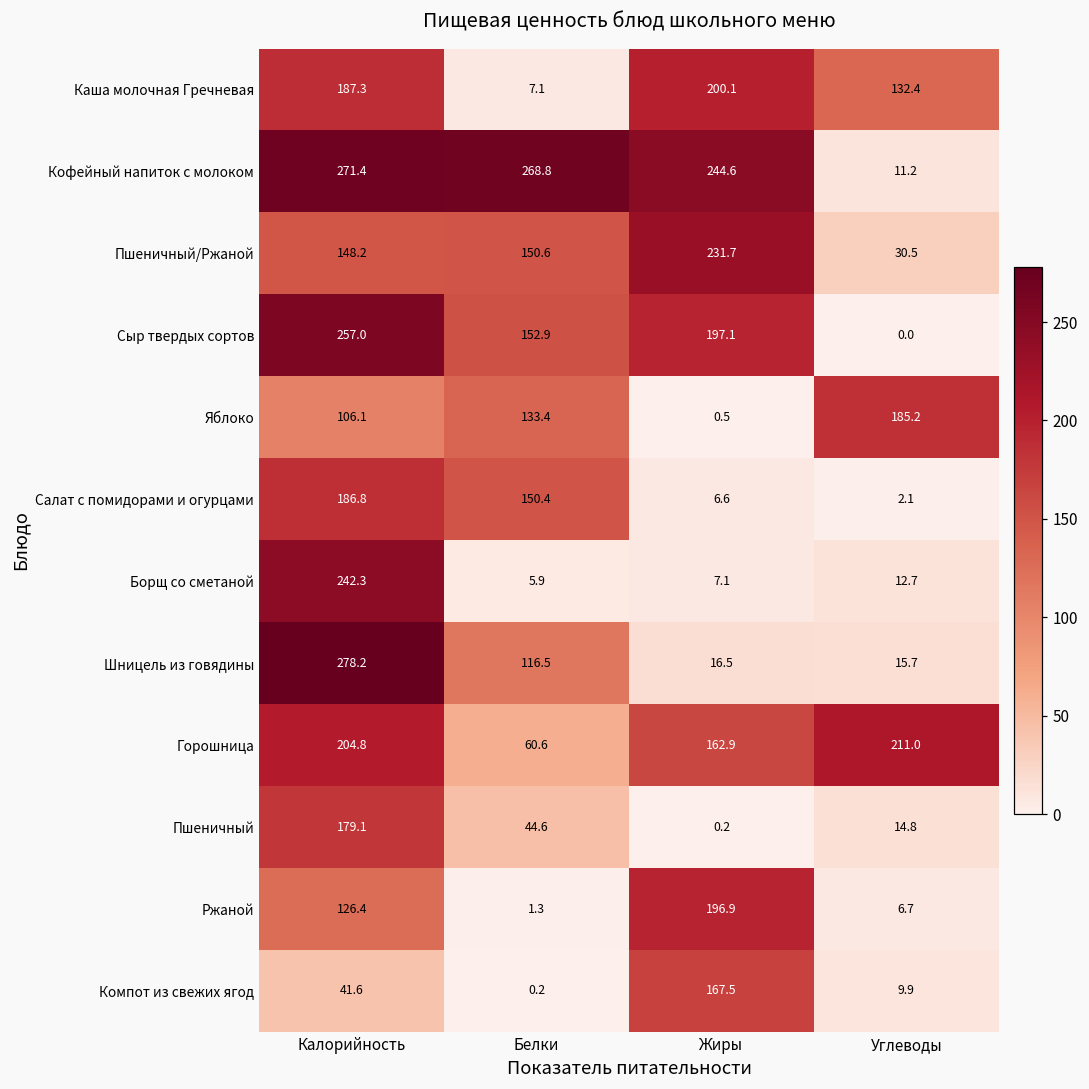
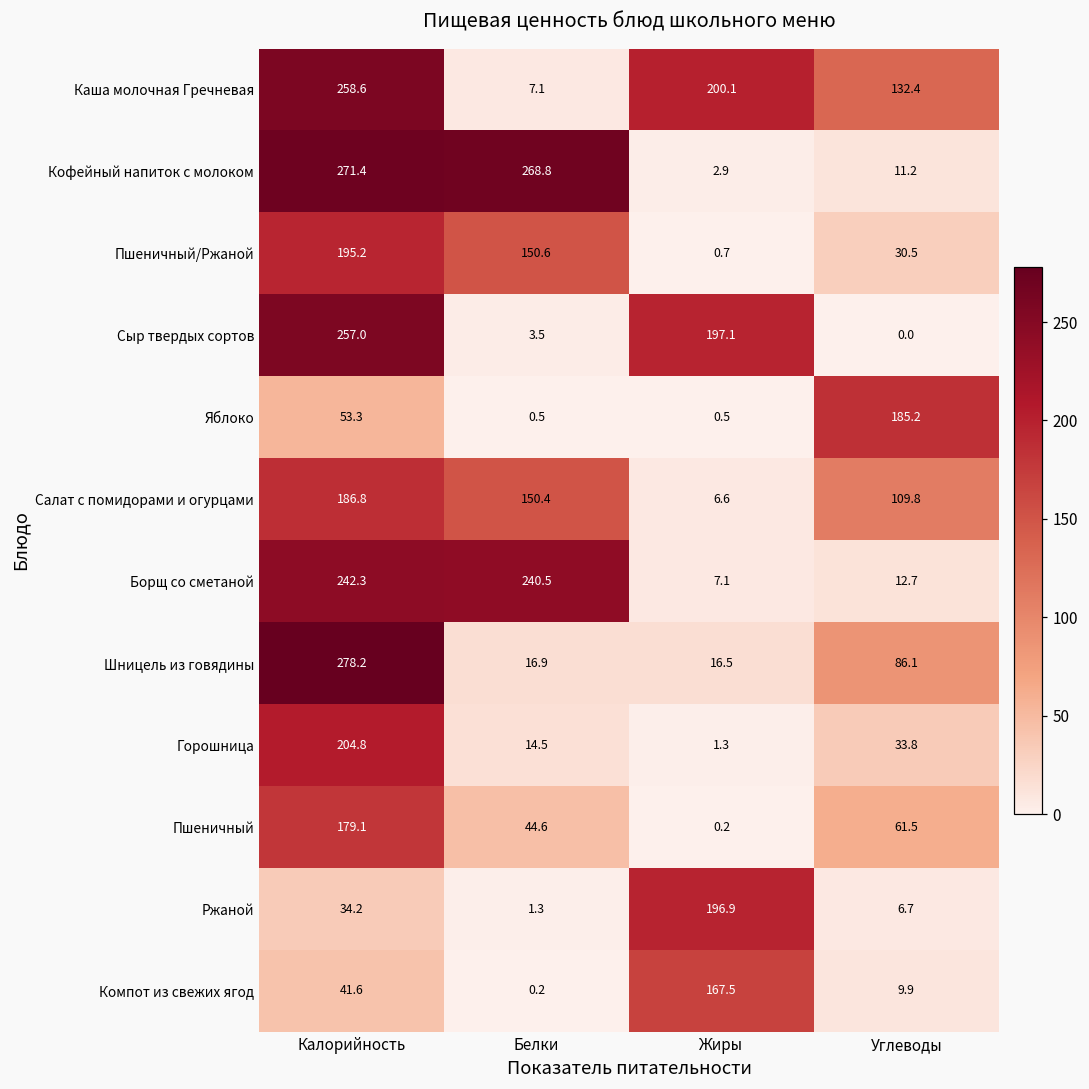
Каша молочная Гречневая, Калорийность: 187.3 -> 258.6
Кофейный напиток с молоком, Жиры: 244.6 -> 2.9
Пшеничный/Ржаной, Калорийность: 148.2 -> 195.2
Пшеничный/Ржаной, Жиры: 231.7 -> 0.7
Сыр твердых сортов, Белки: 152.9 -> 3.5
Яблоко, Калорийность: 106.1 -> 53.3
Яблоко, Белки: 133.4 -> 0.5
Салат с помидорами и огурцами, Углеводы: 2.1 -> 109.8
Борщ со сметаной, Белки: 5.9 -> 240.5
Шницель из говядины, Белки: 116.5 -> 16.9
Шницель из говядины, Углеводы: 15.7 -> 86.1
Горошница, Белки: 60.6 -> 14.5
Горошница, Жиры: 162.9 -> 1.3
Горошница, Углеводы: 211.0 -> 33.8
Пшеничный, Углеводы: 14.8 -> 61.5
Ржаной, Калорийность: 126.4 -> 34.2
